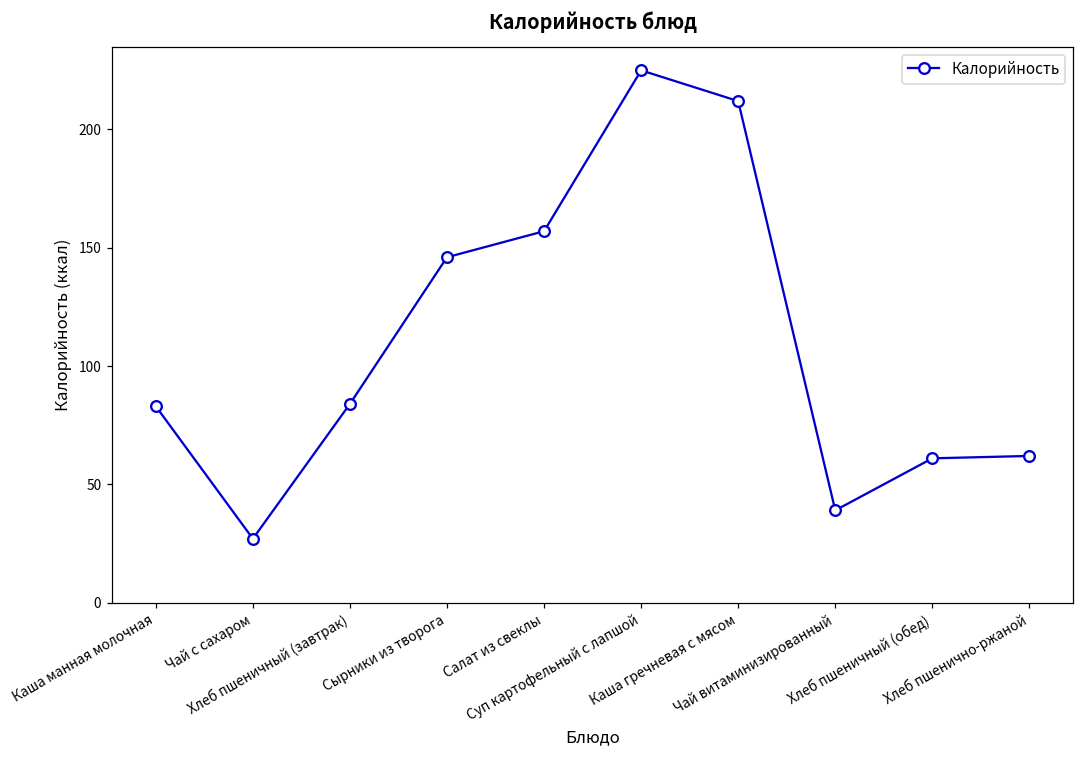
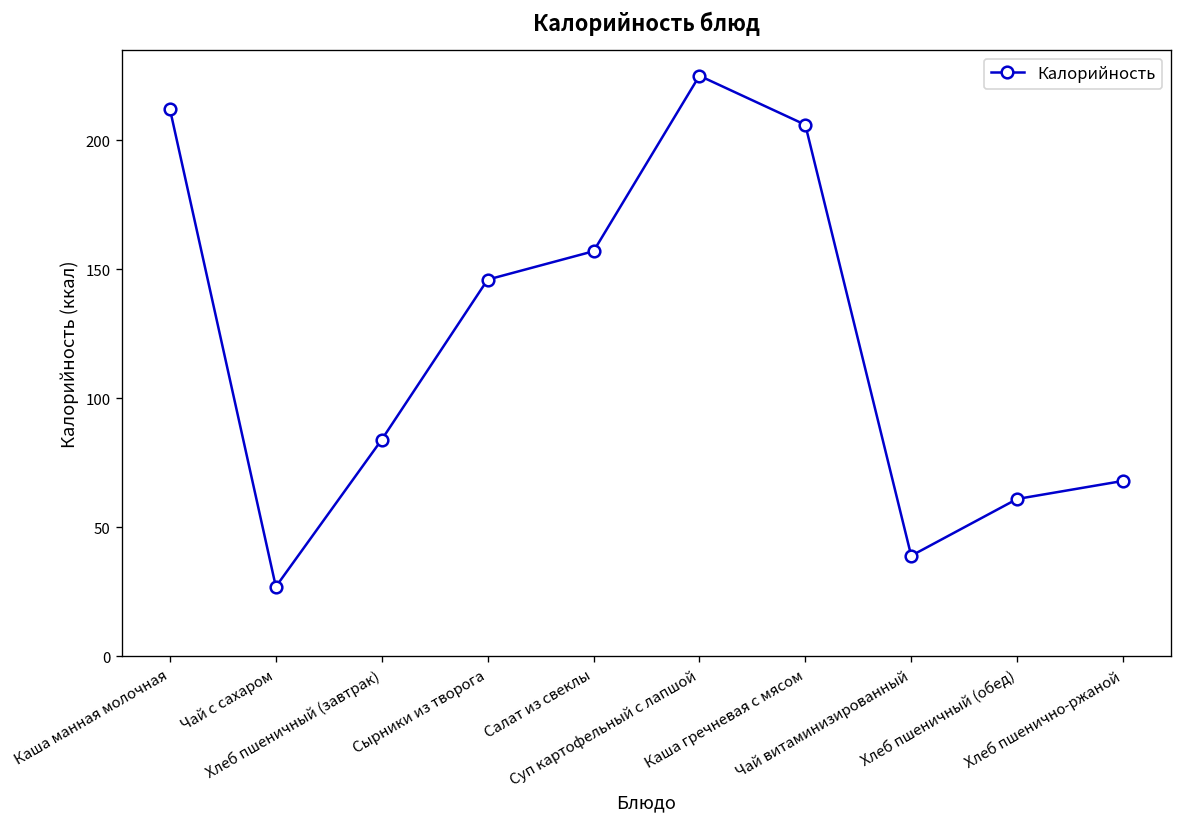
Каша манная молочная: 83 -> 212
Каша гречневая с мясом: 212 -> 206
Хлеб пшенично-ржаной: 62 -> 68
